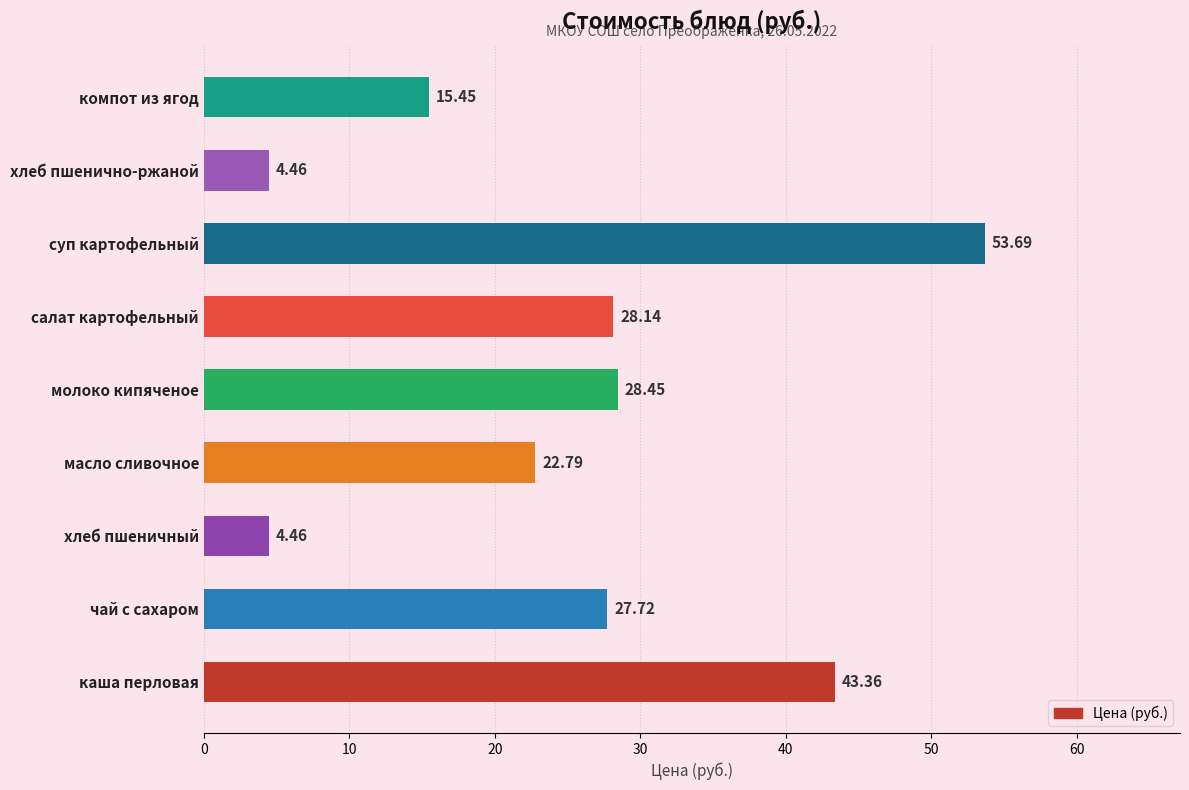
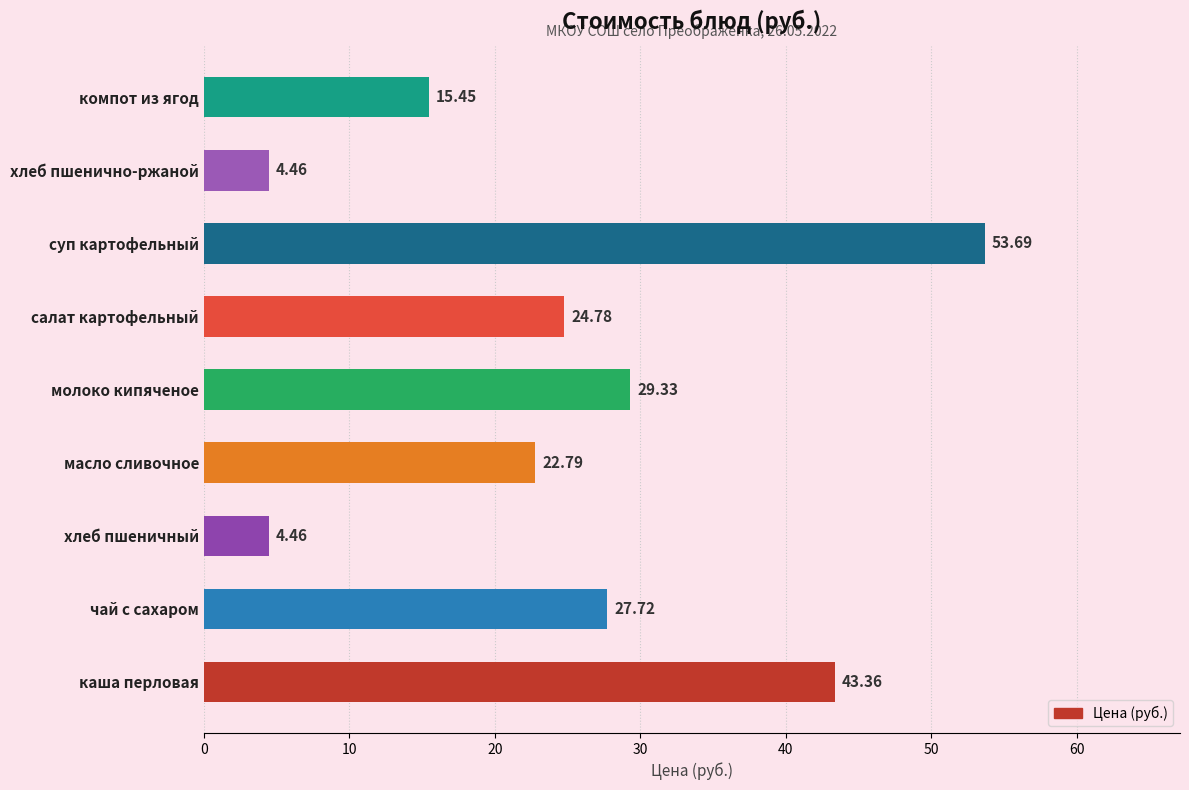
салат картофельный: 28.14 -> 24.78
молоко кипяченое: 28.45 -> 29.33
